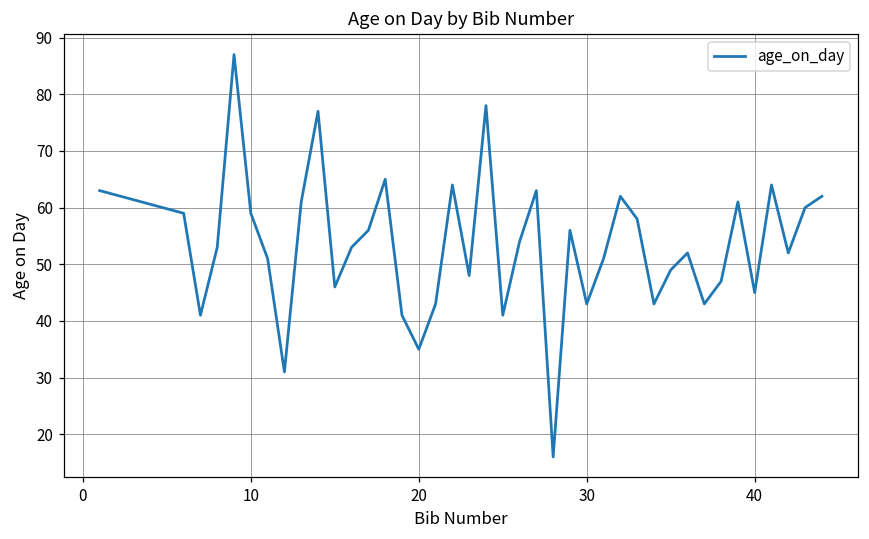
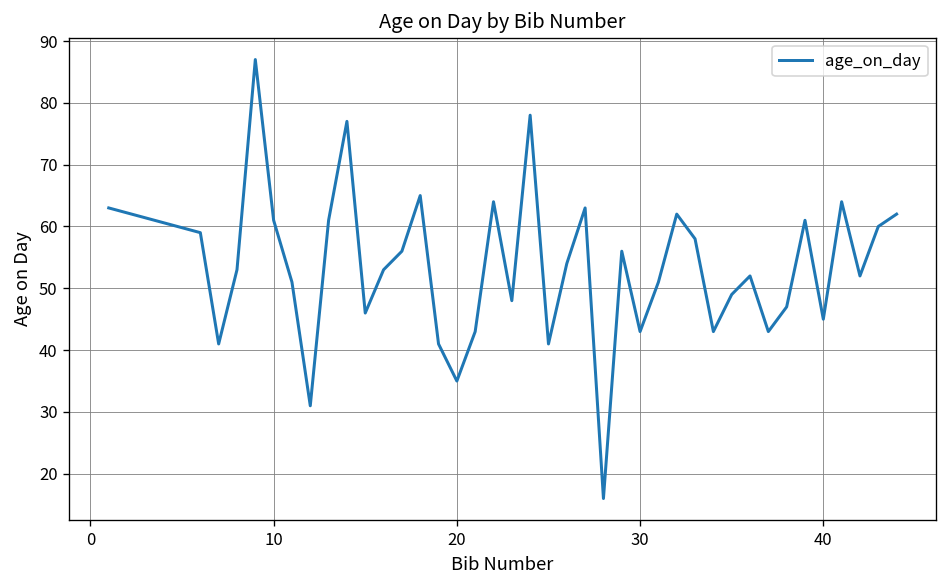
10: 59 -> 61
